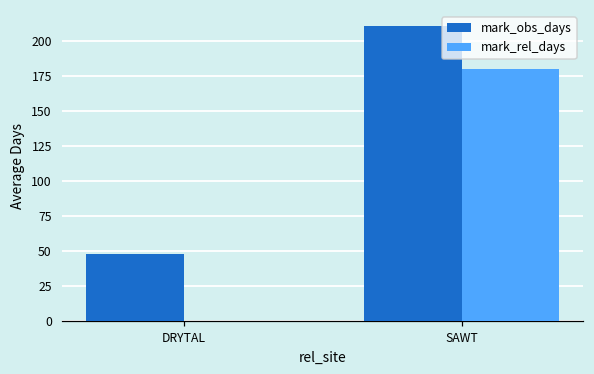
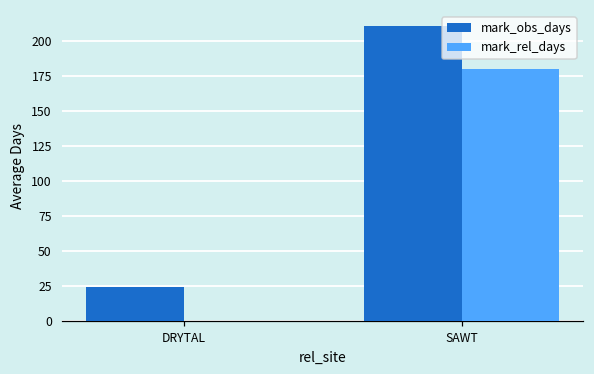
mark_obs_days, DRYTAL: 48 -> 24
